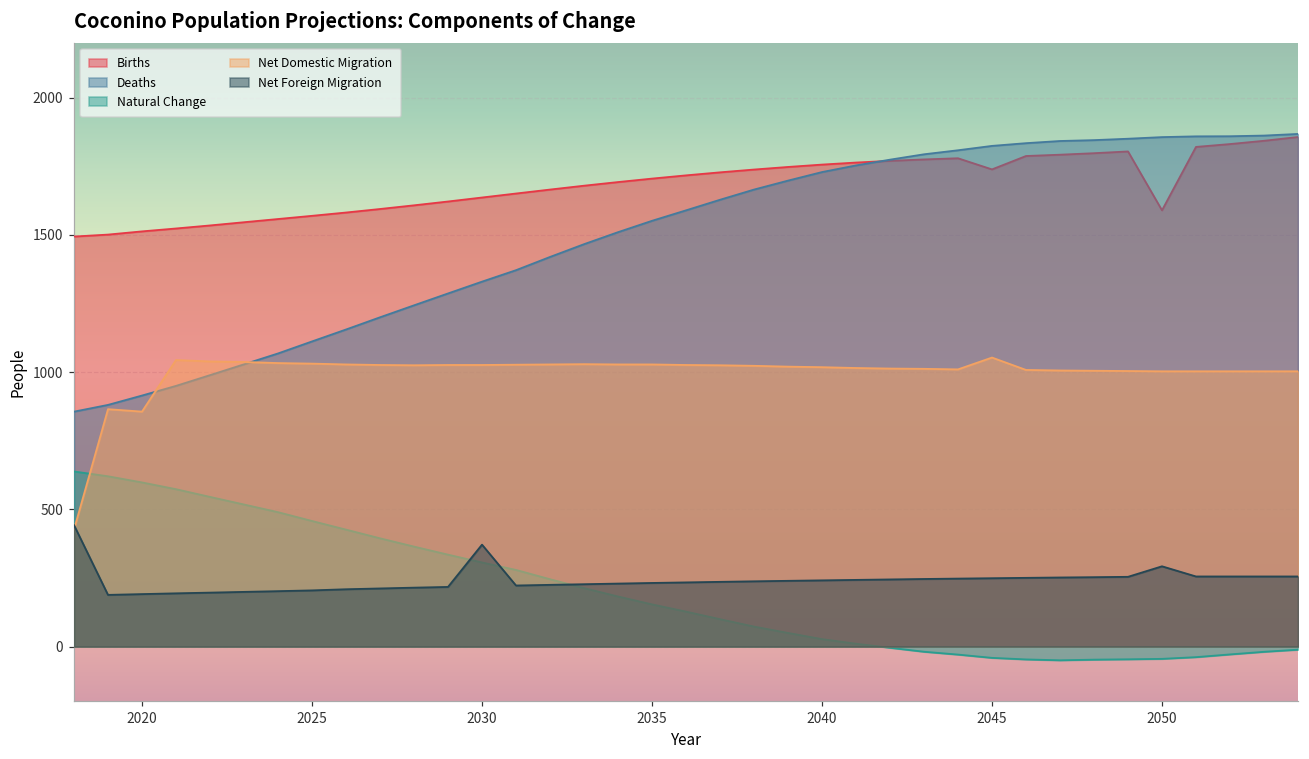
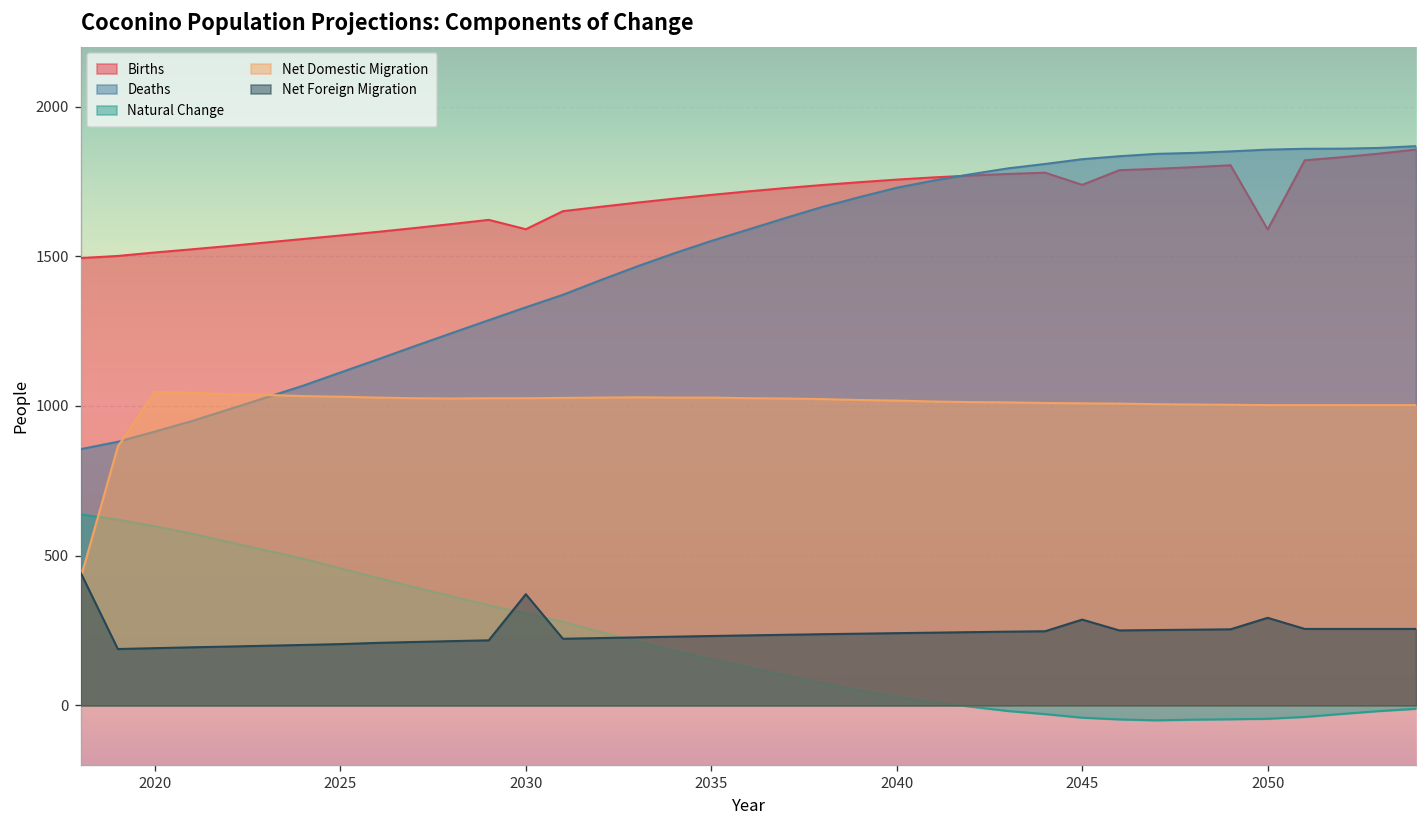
Net Domestic Migration, 2020: 860 -> 1050
Births, 2030: 1640 -> 1590
Net Domestic Migration, 2045: 1050 -> 1010
Net Foreign Migration, 2045: 250 -> 290
